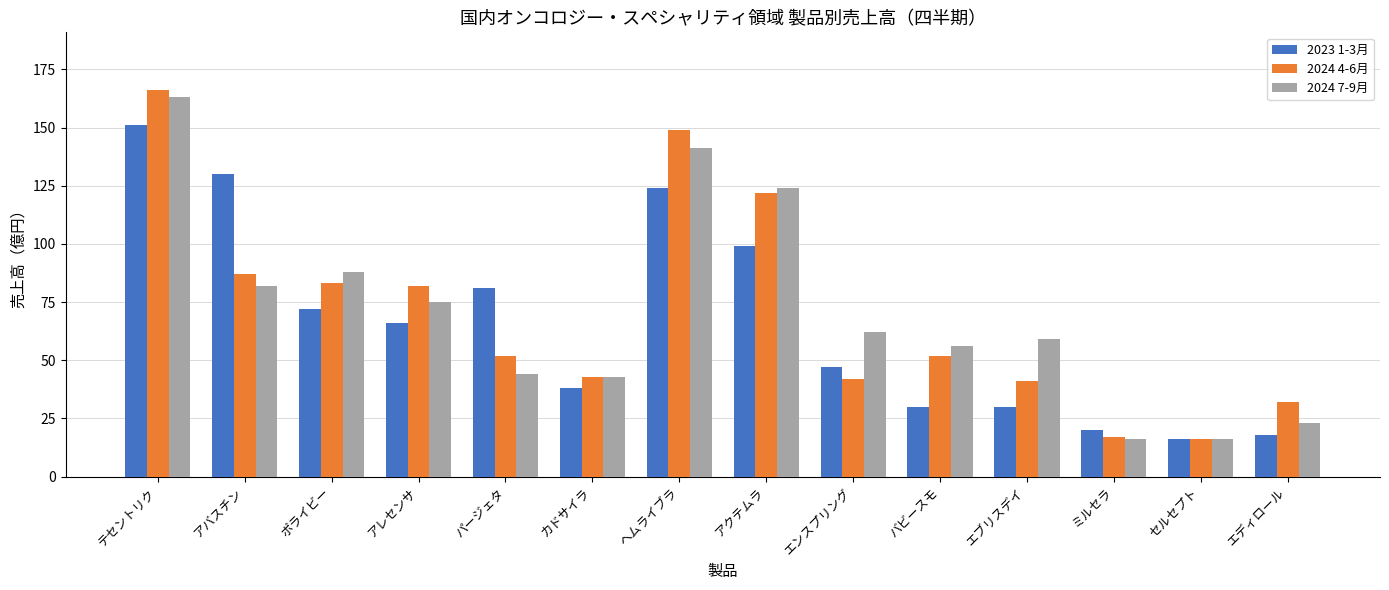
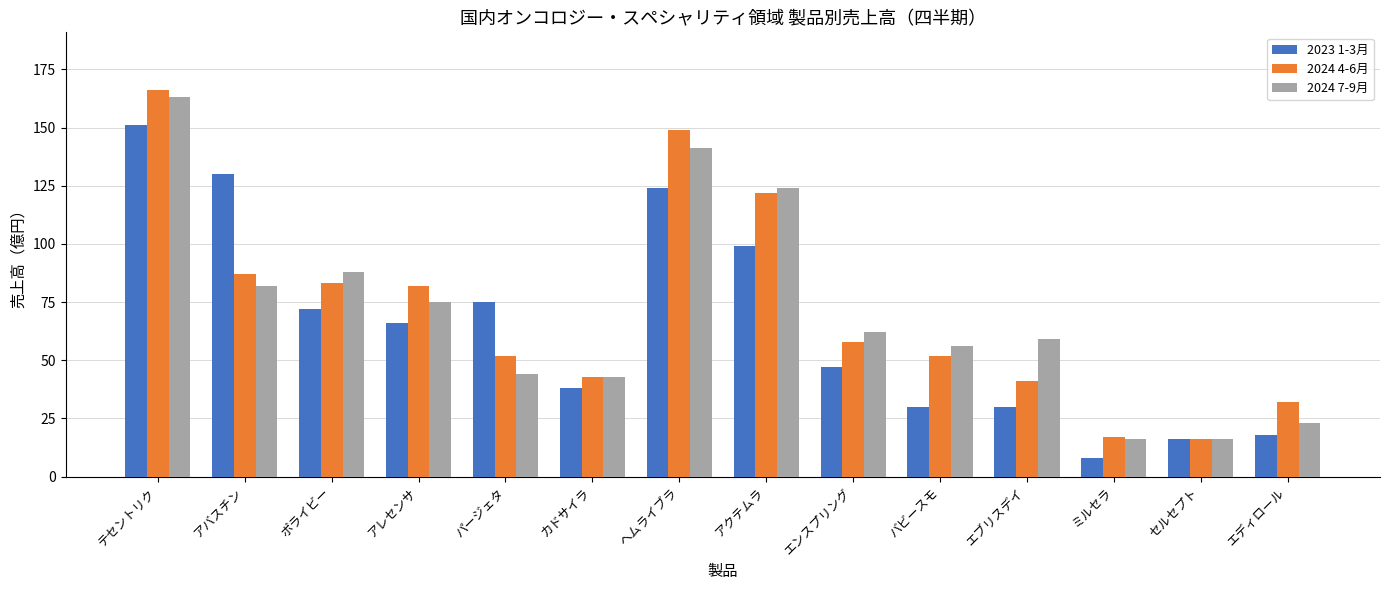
2023 1-3月, パージェタ: 81 -> 75
2024 4-6月, エンスプリング: 42 -> 58
2023 1-3月, ミルセラ: 20 -> 8
